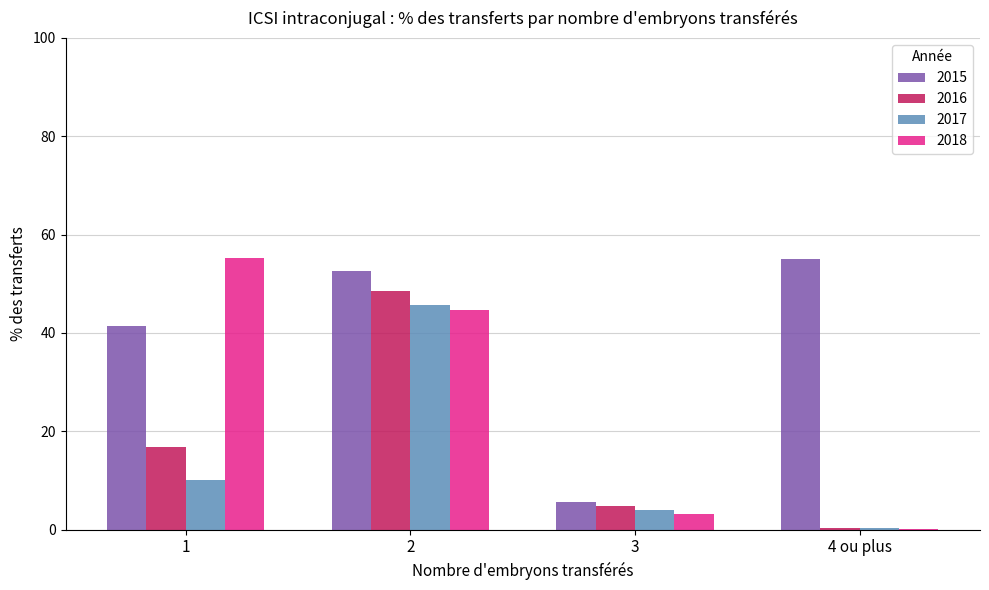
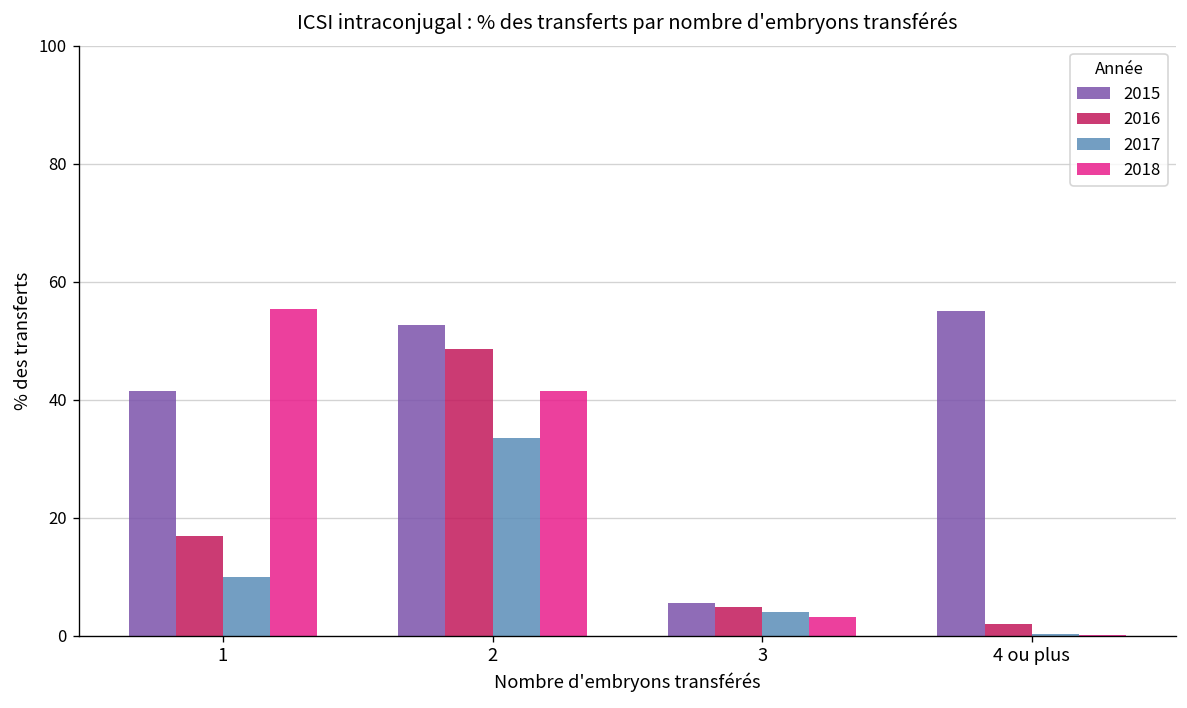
2017, 2: 46 -> 34
2018, 2: 45 -> 41
2016, 4 ou plus: 0 -> 2
